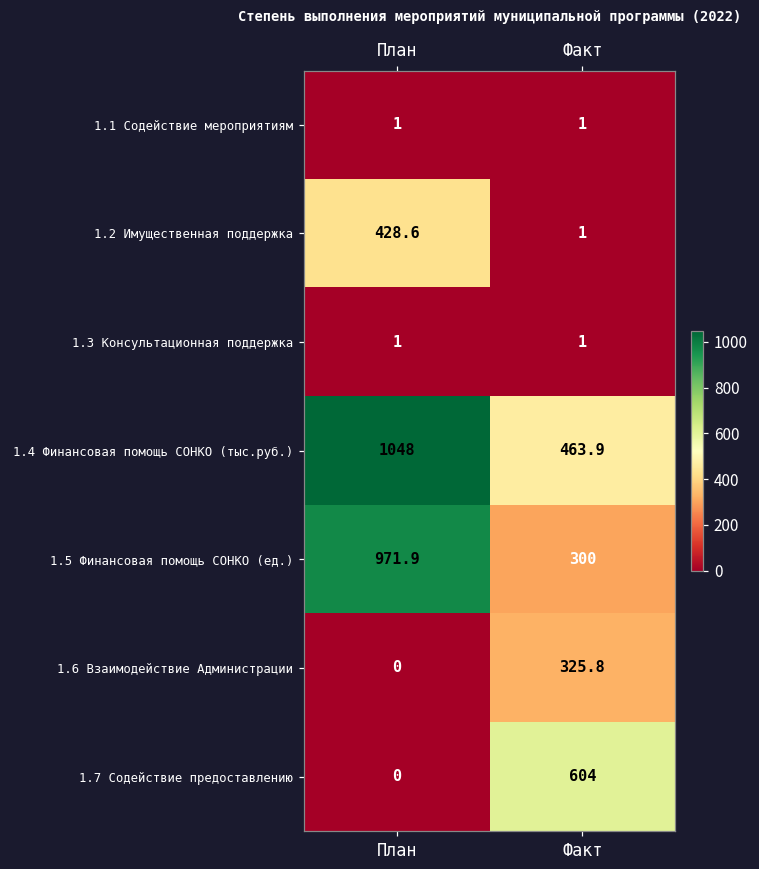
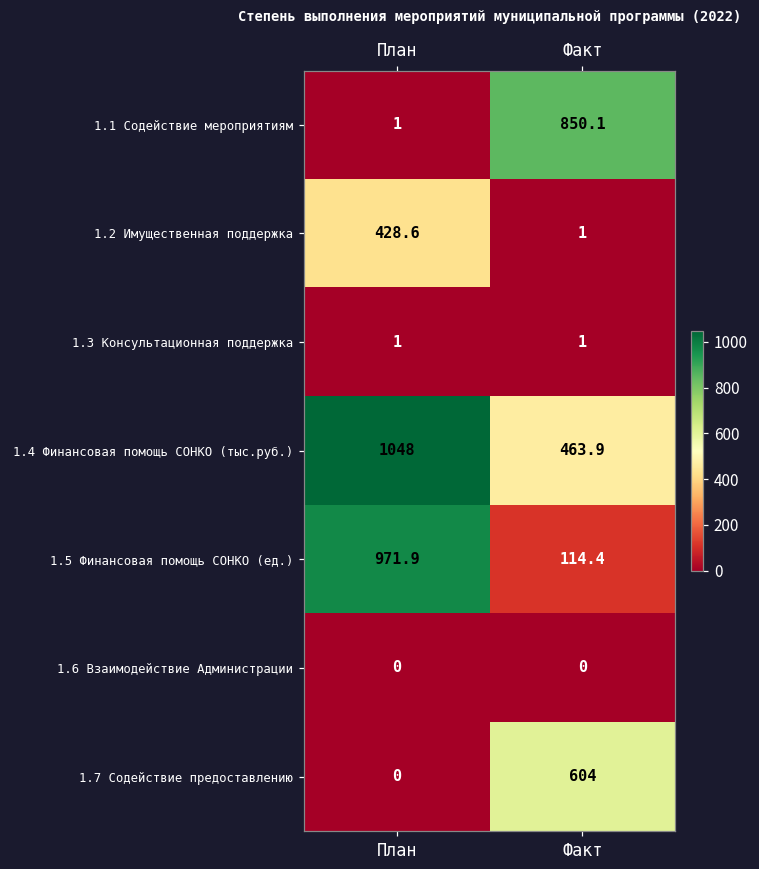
1.1 Содействие мероприятиям, Факт: 1 -> 850.1
1.5 Финансовая помощь СОНКО (ед.), Факт: 300 -> 114.4
1.6 Взаимодействие Администрации, Факт: 325.8 -> 0
